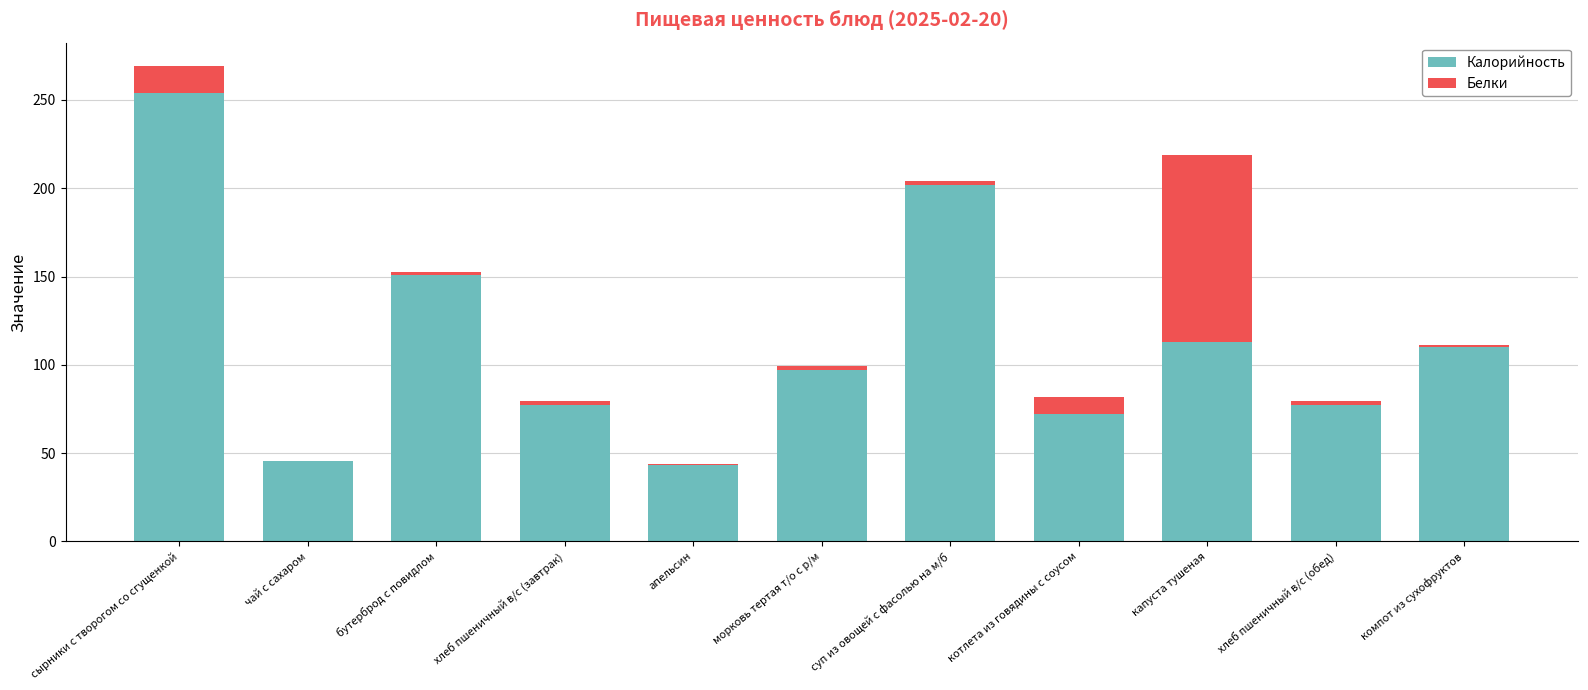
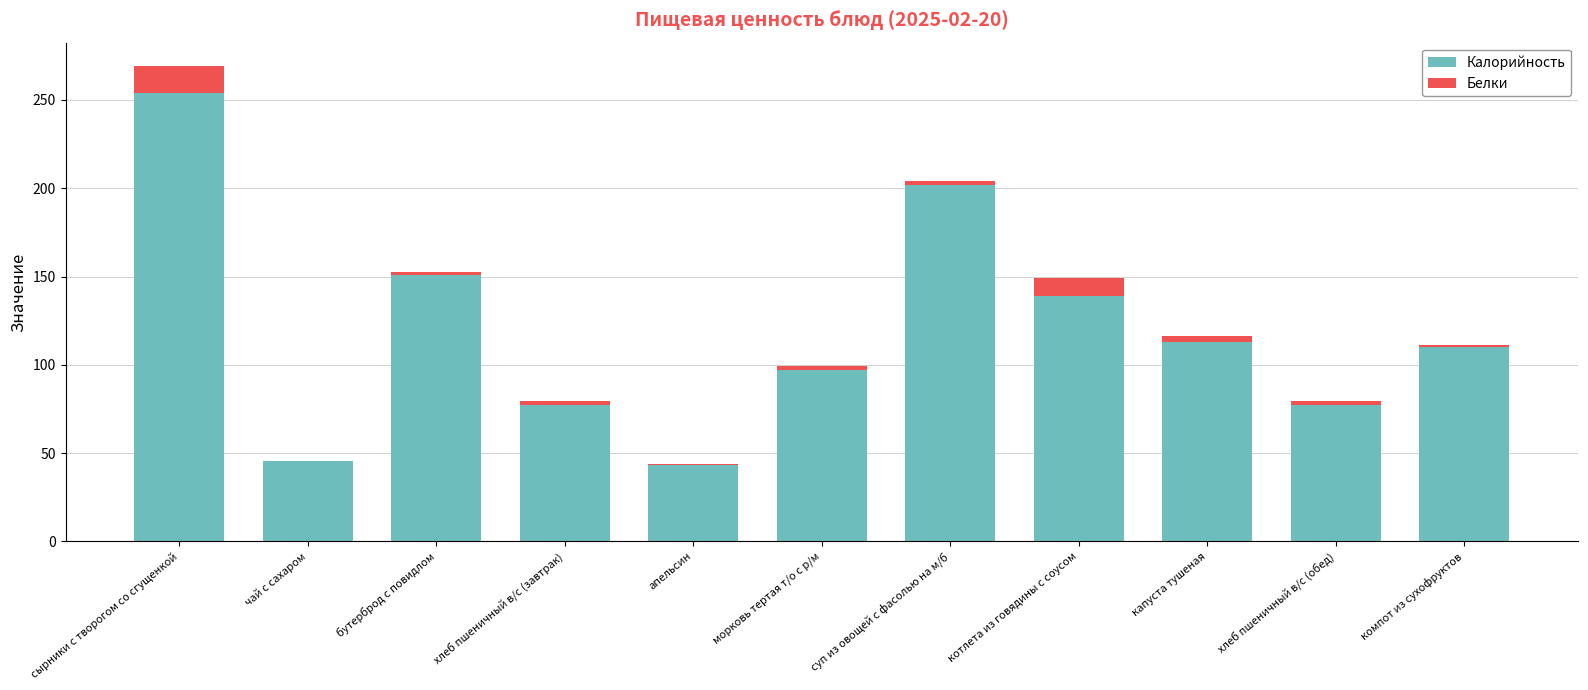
Калорийность, котлета из говядины с соусом: 72 -> 139
Белки, капуста тушеная: 106 -> 3
